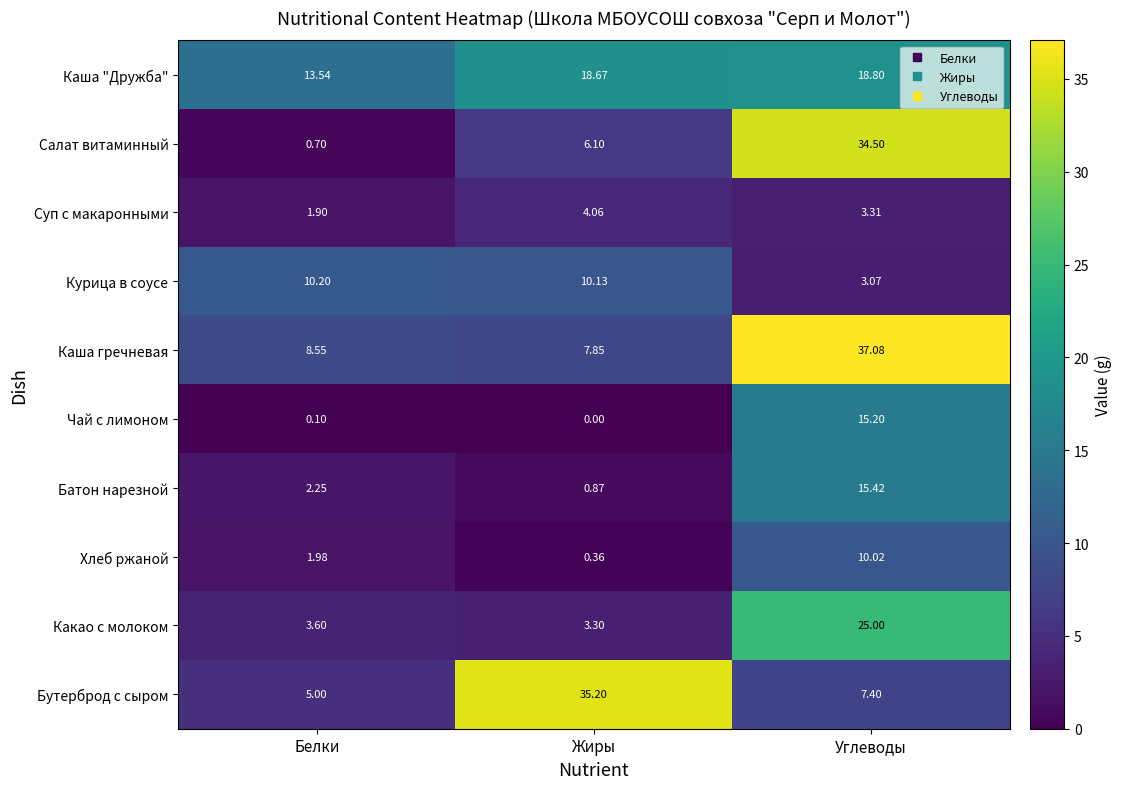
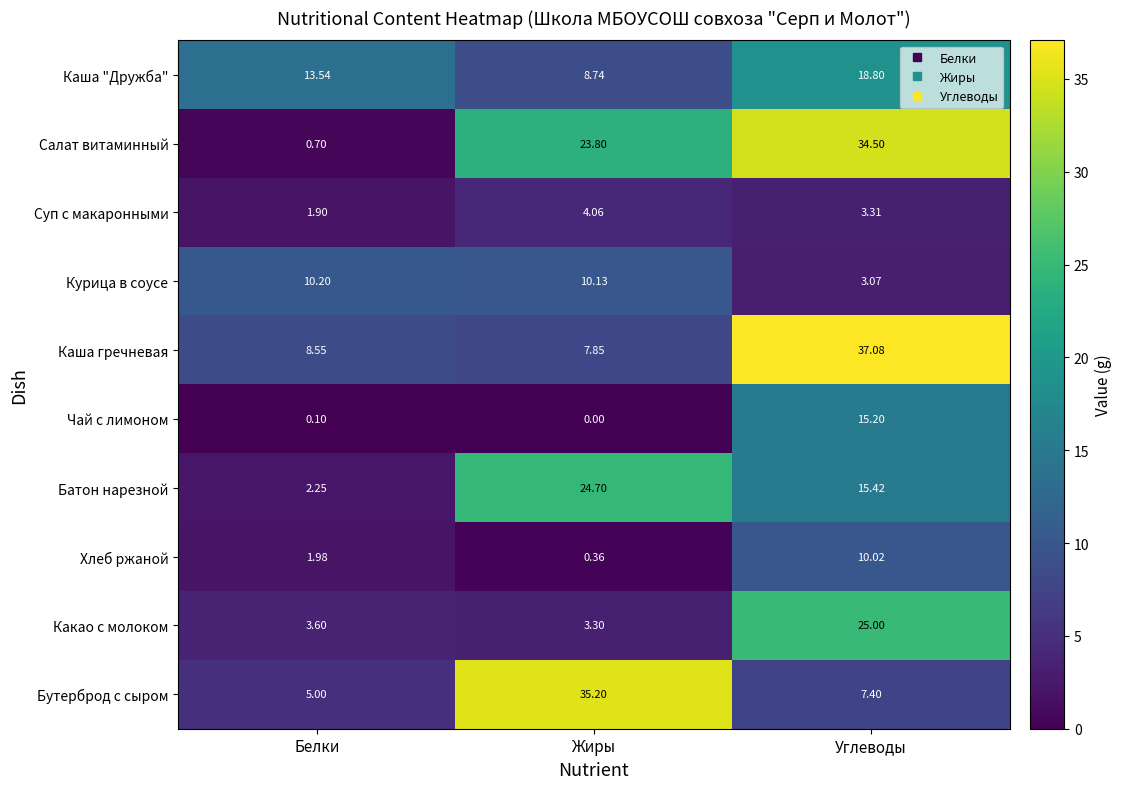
Каша "Дружба", Жиры: 18.67 -> 8.74
Салат витаминный, Жиры: 6.10 -> 23.80
Батон нарезной, Жиры: 0.87 -> 24.70
